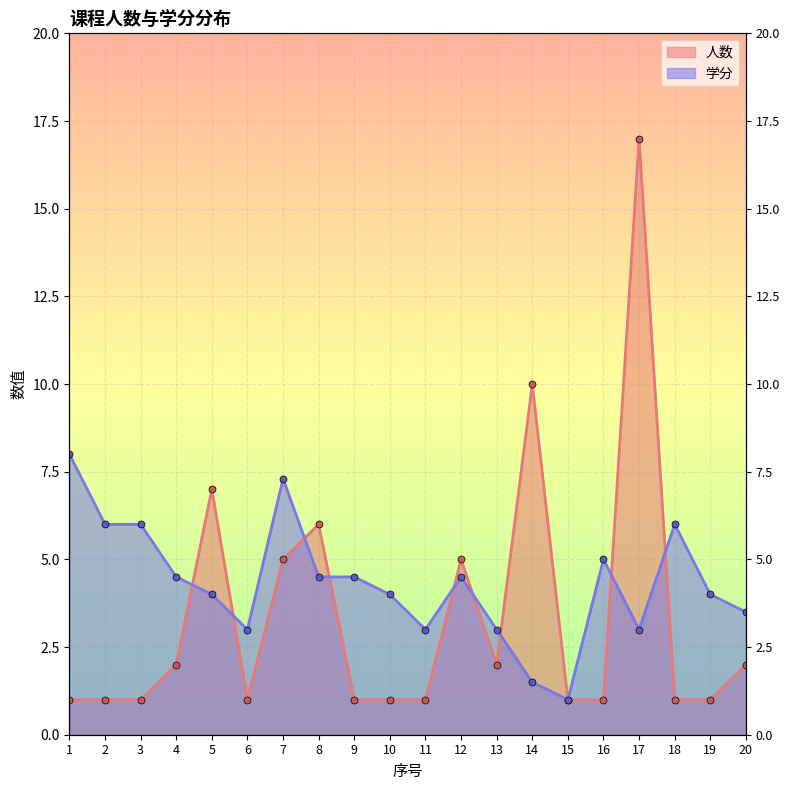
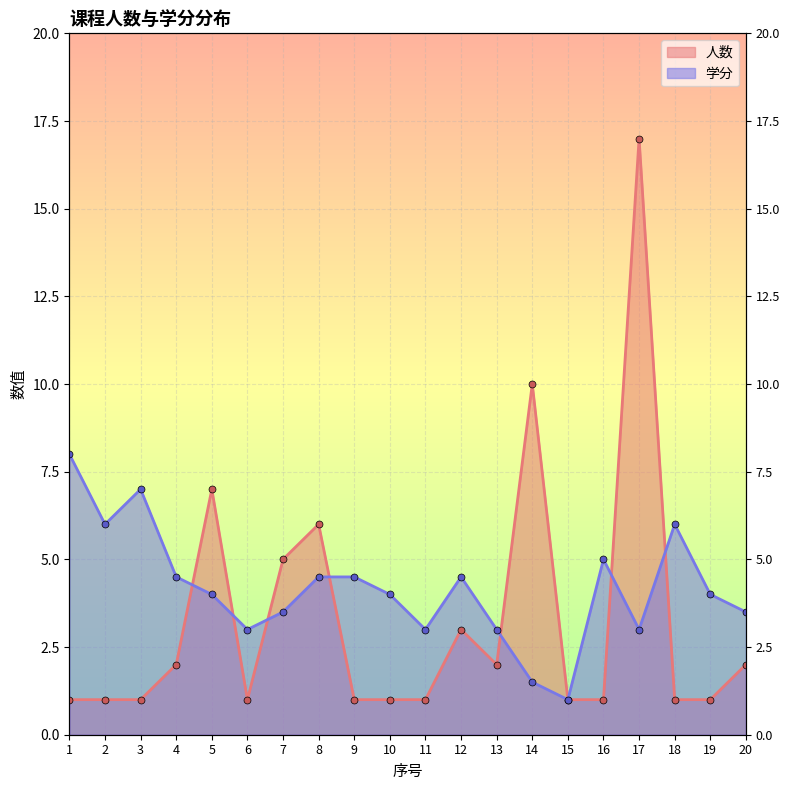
学分, 3: 6 -> 7
学分, 7: 7.3 -> 3.5
人数, 12: 5 -> 3
